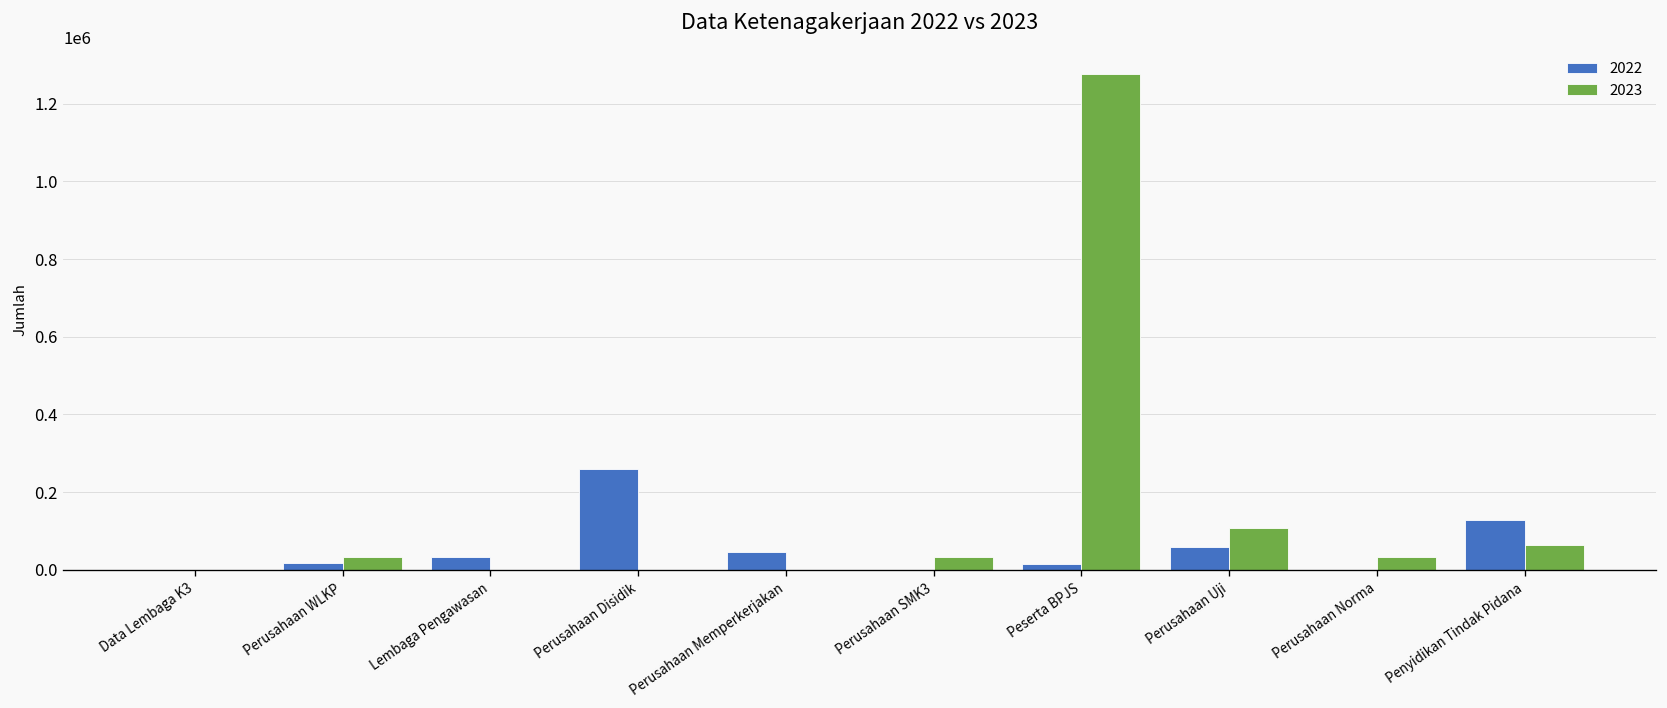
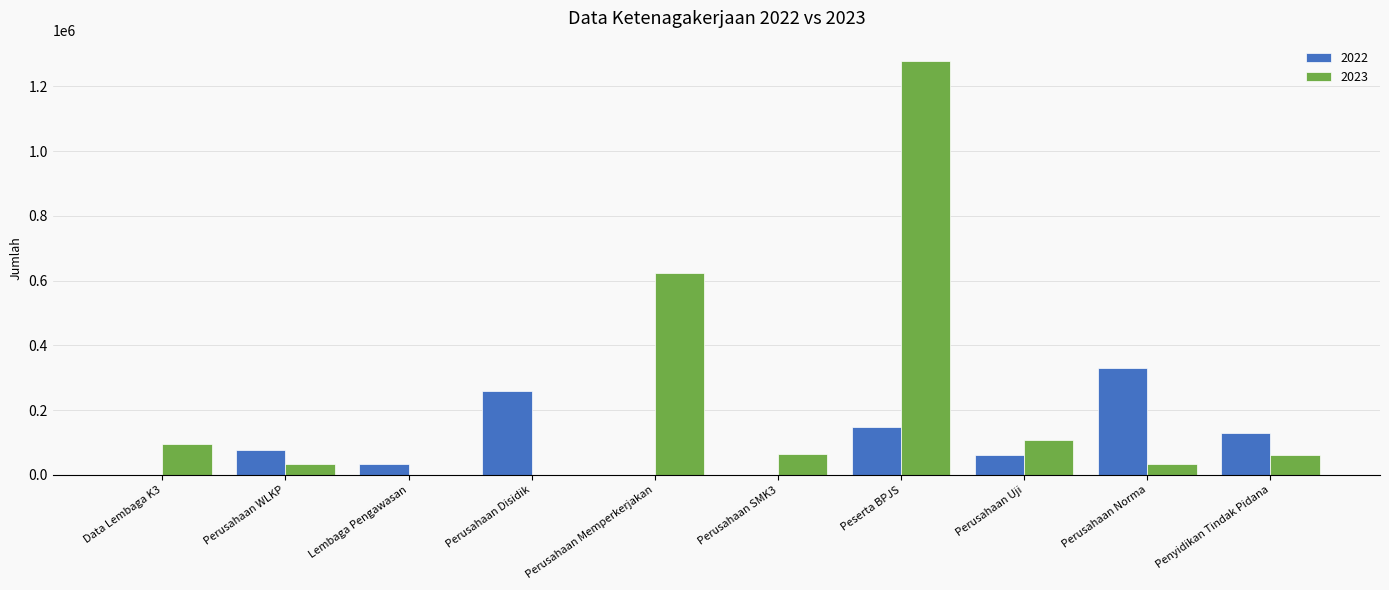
2023, Data Lembaga K3: 0 -> 100000
2022, Perusahaan WLKP: 20000 -> 80000
2022, Perusahaan Memperkerjakan: 50000 -> 0
2023, Perusahaan Memperkerjakan: 0 -> 620000
2023, Perusahaan SMK3: 30000 -> 60000
2022, Peserta BPJS: 20000 -> 150000
2022, Perusahaan Norma: 0 -> 330000
